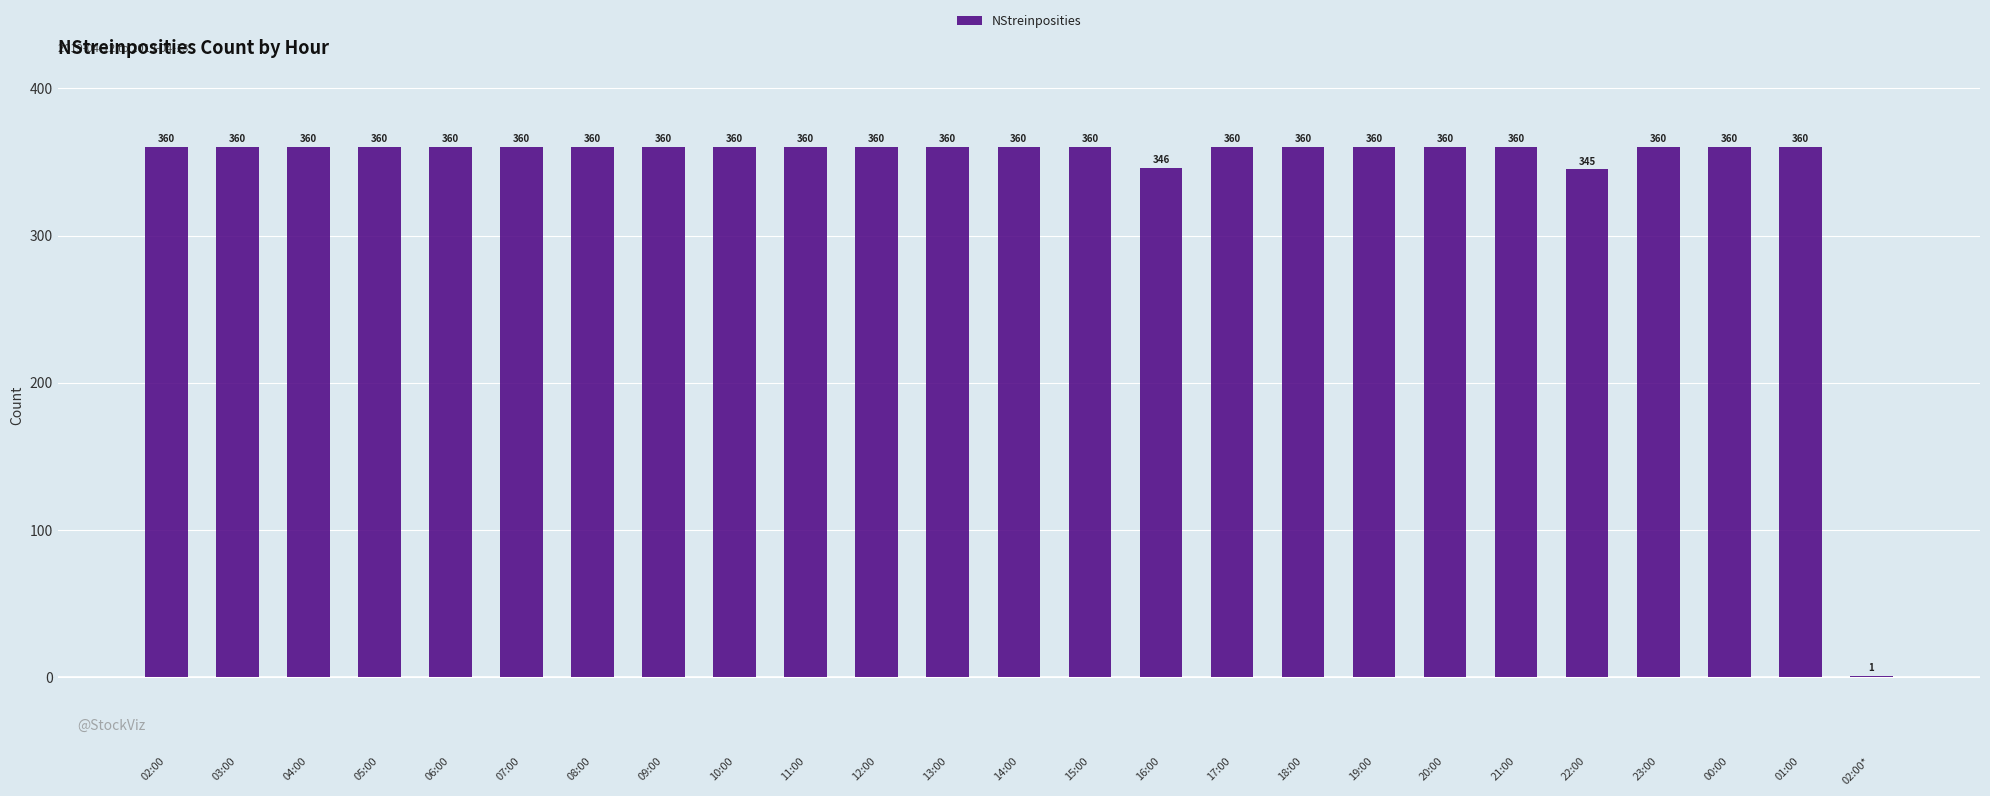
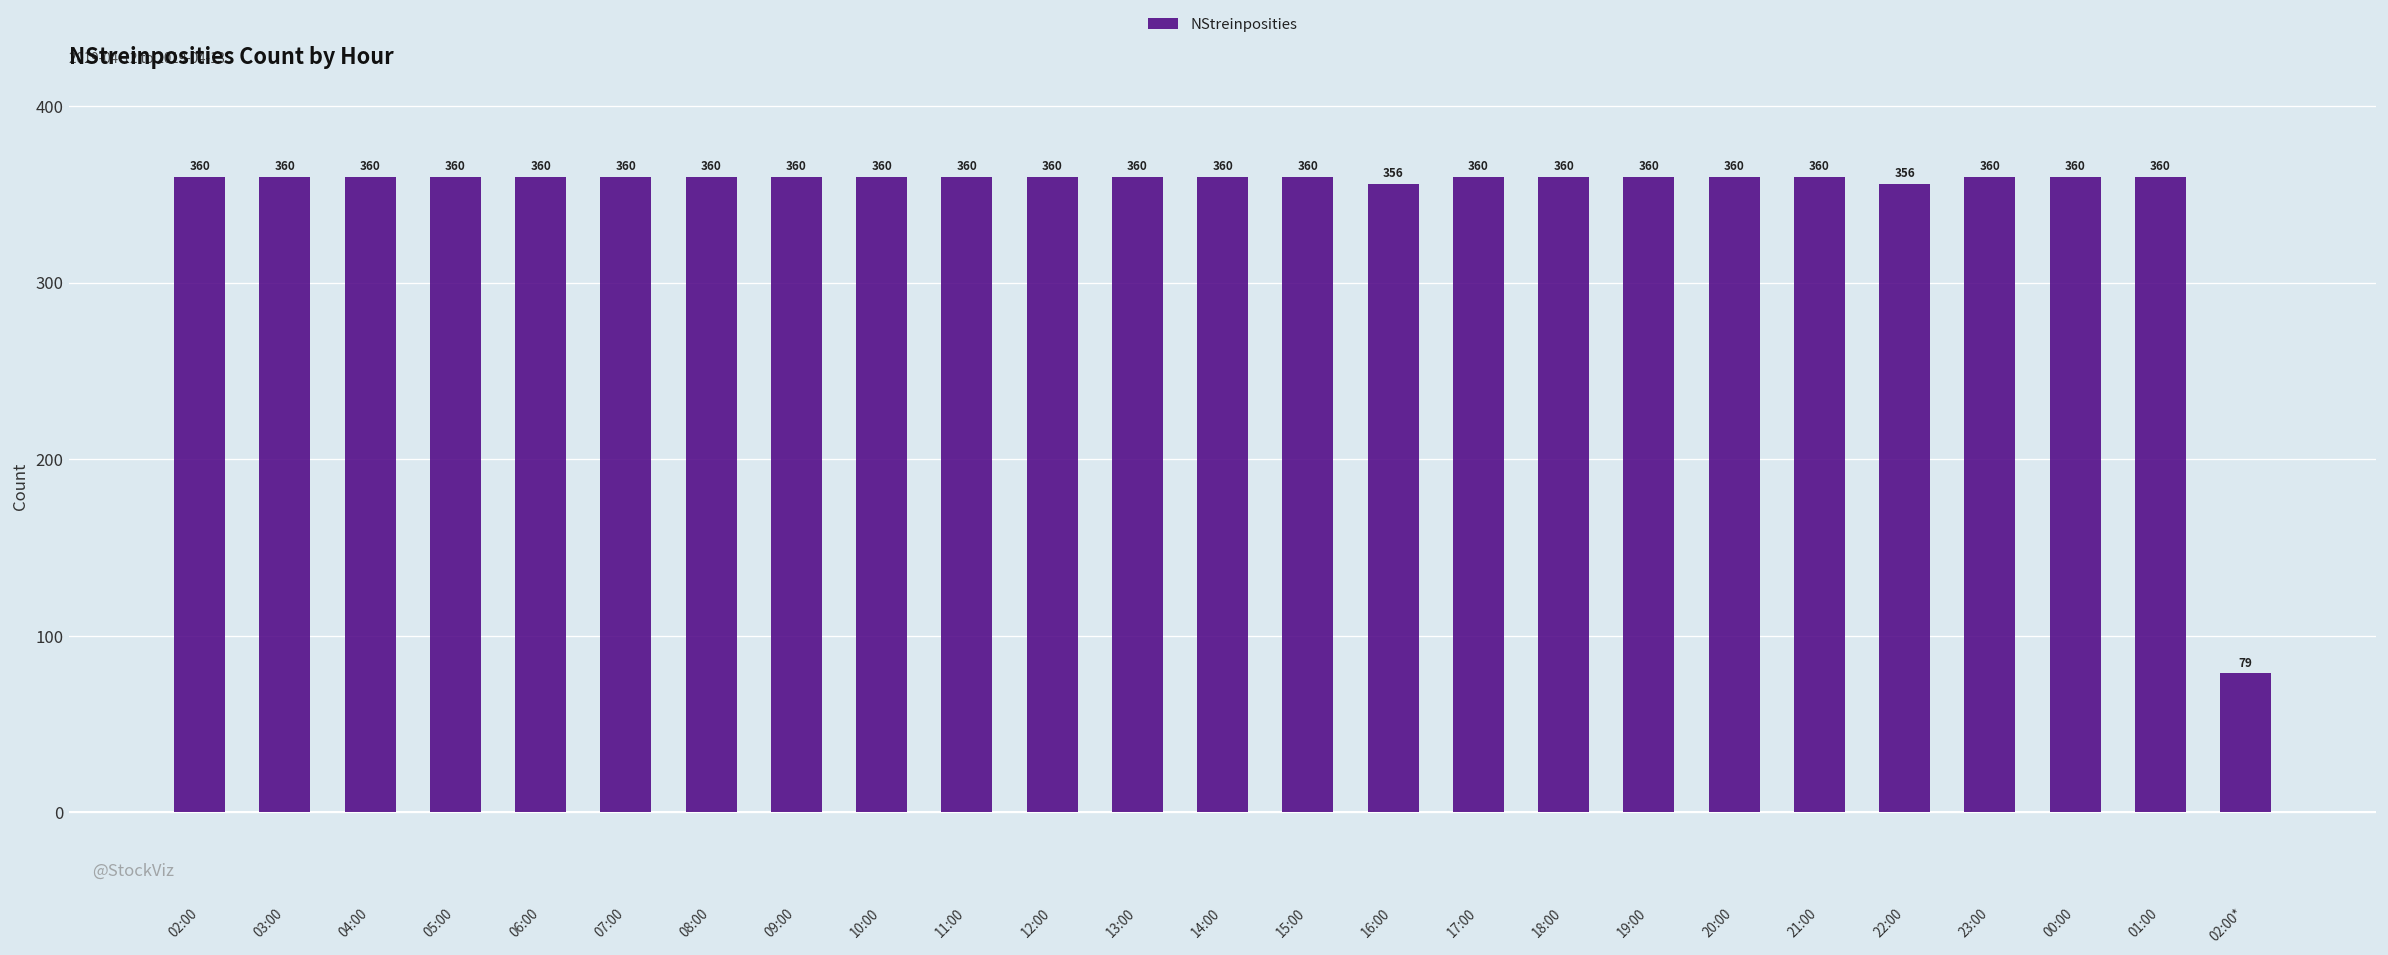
16:00: 346 -> 356
22:00: 345 -> 356
02:00*: 1 -> 79
